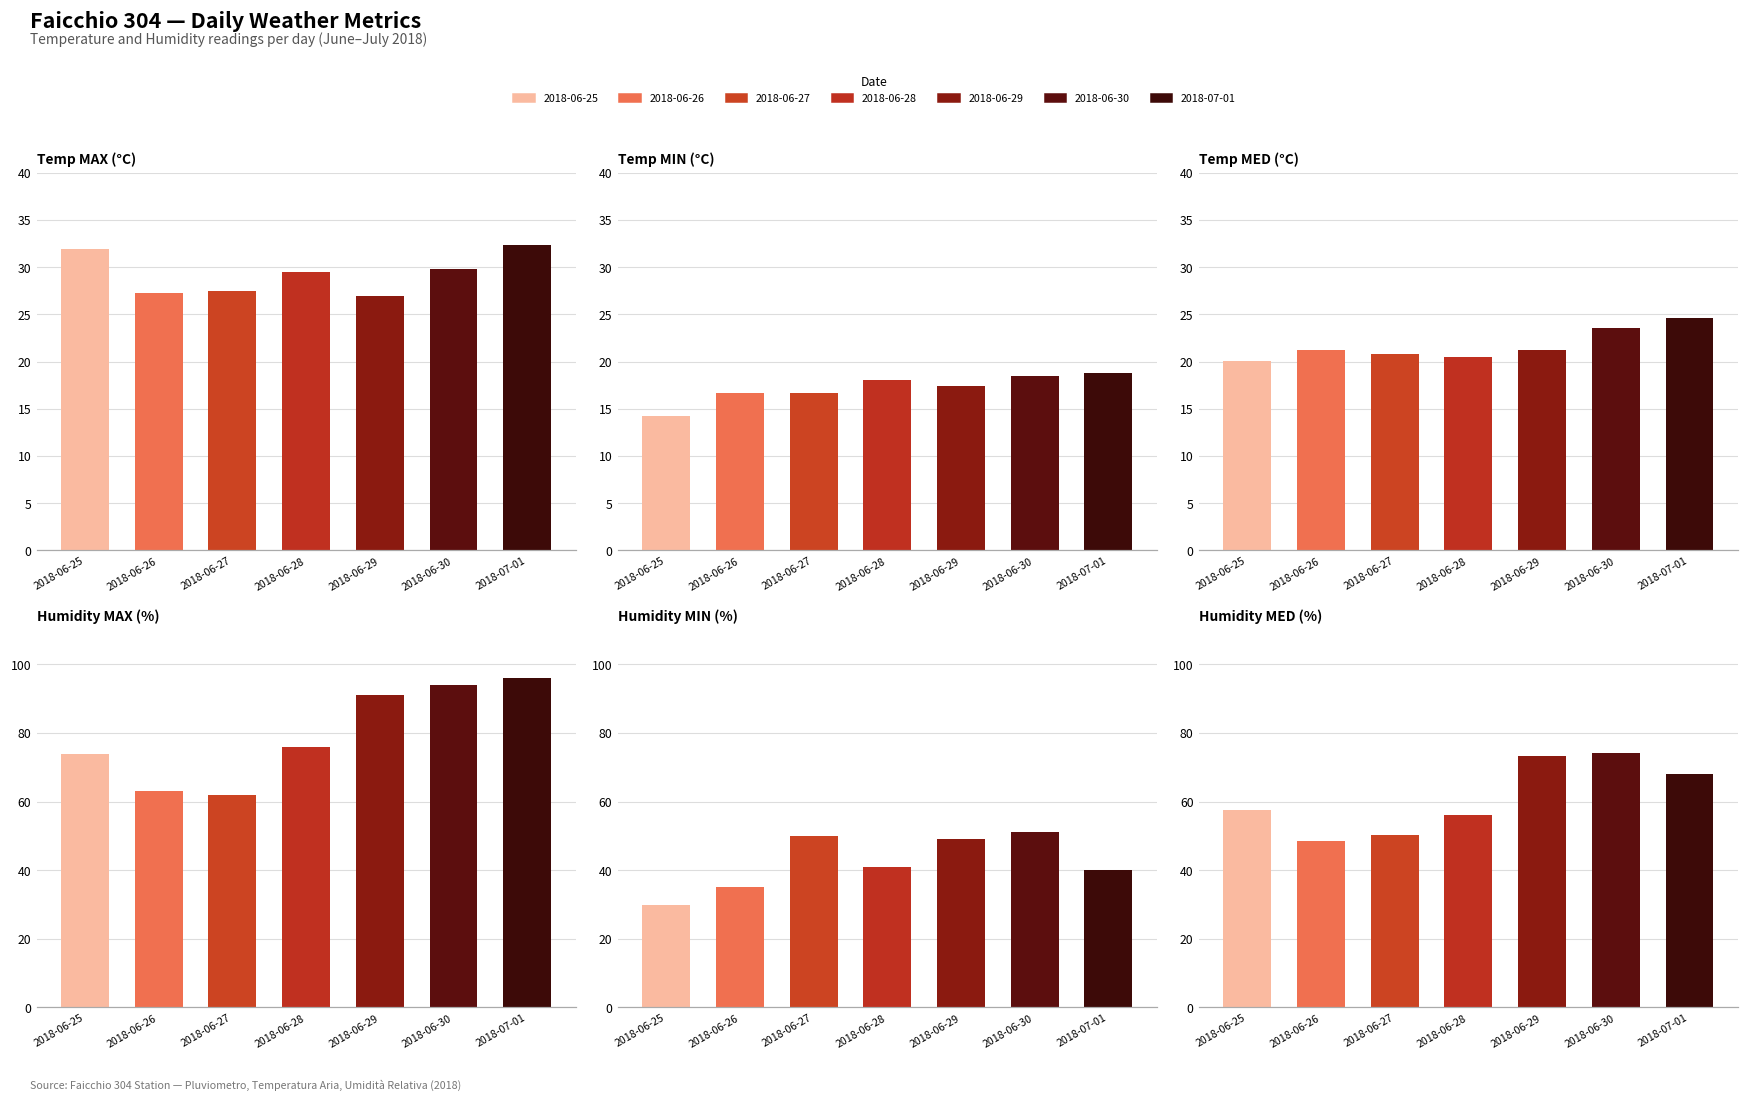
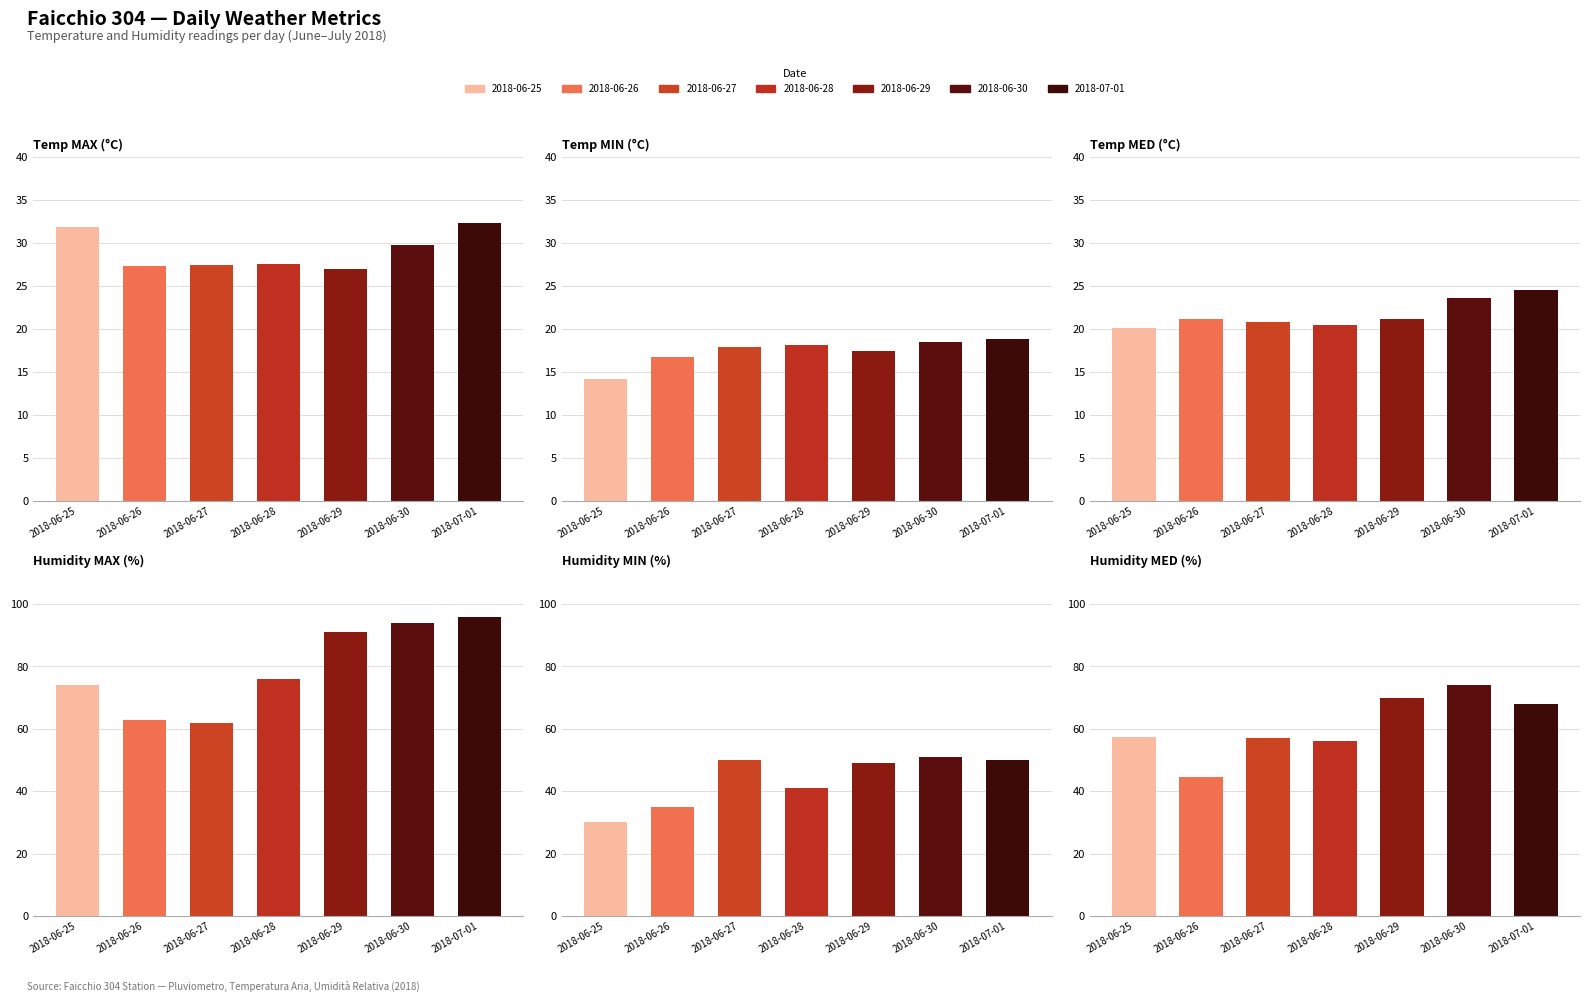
Temp MAX (°C), 2018-06-28: 30 -> 28
Temp MIN (°C), 2018-06-27: 17 -> 18
Humidity MIN (%), 2018-07-01: 40 -> 50
Humidity MED (%), 2018-06-26: 49 -> 45
Humidity MED (%), 2018-06-27: 50 -> 57
Humidity MED (%), 2018-06-29: 73 -> 70
